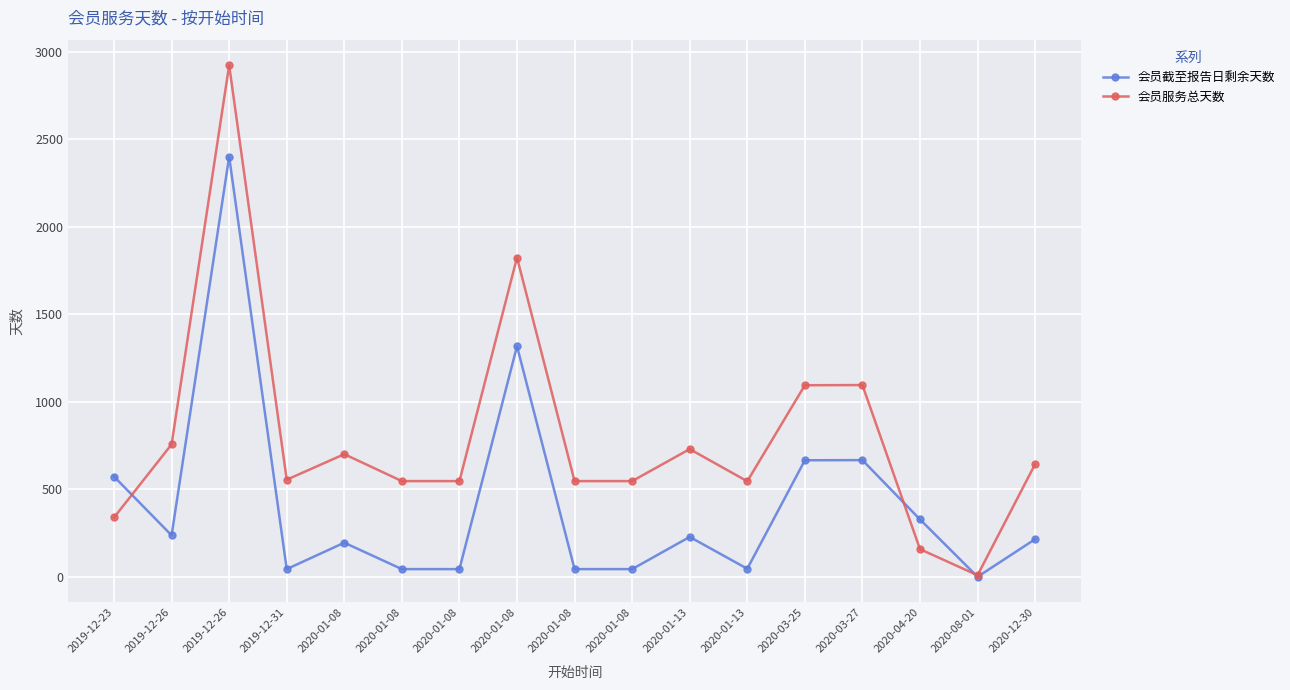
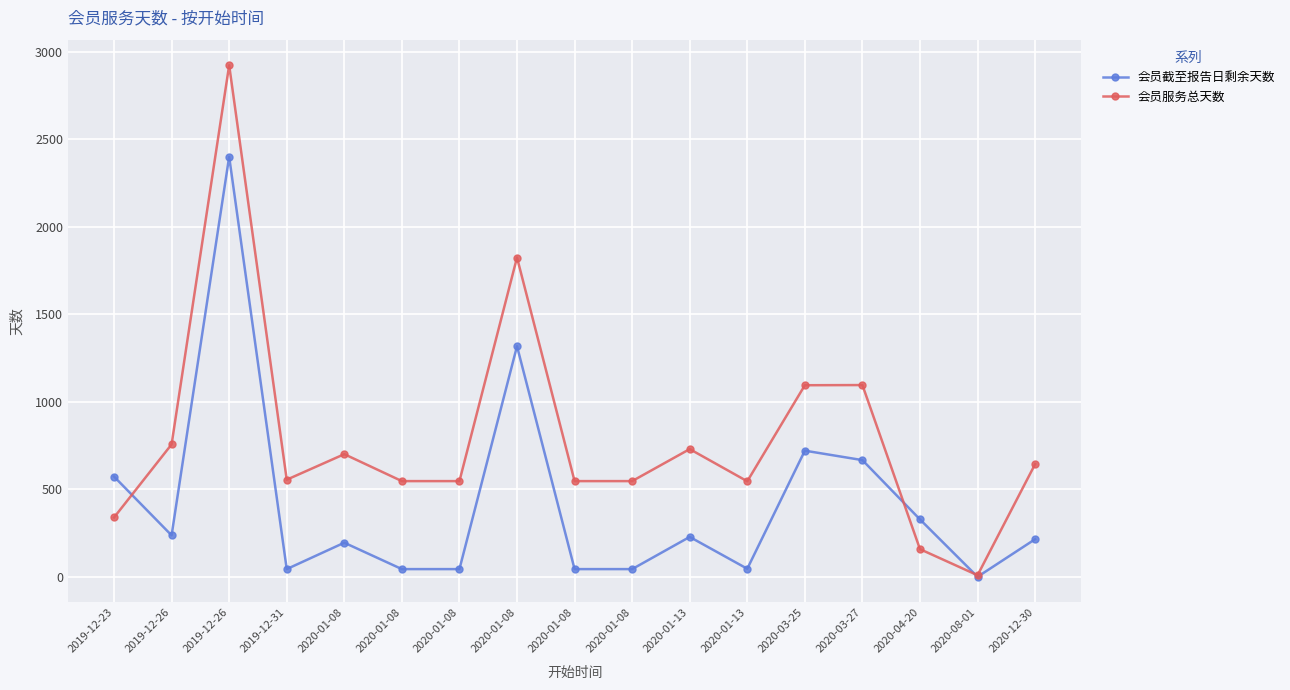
会员截至报告日剩余天数, 2020-03-25: 670 -> 720
